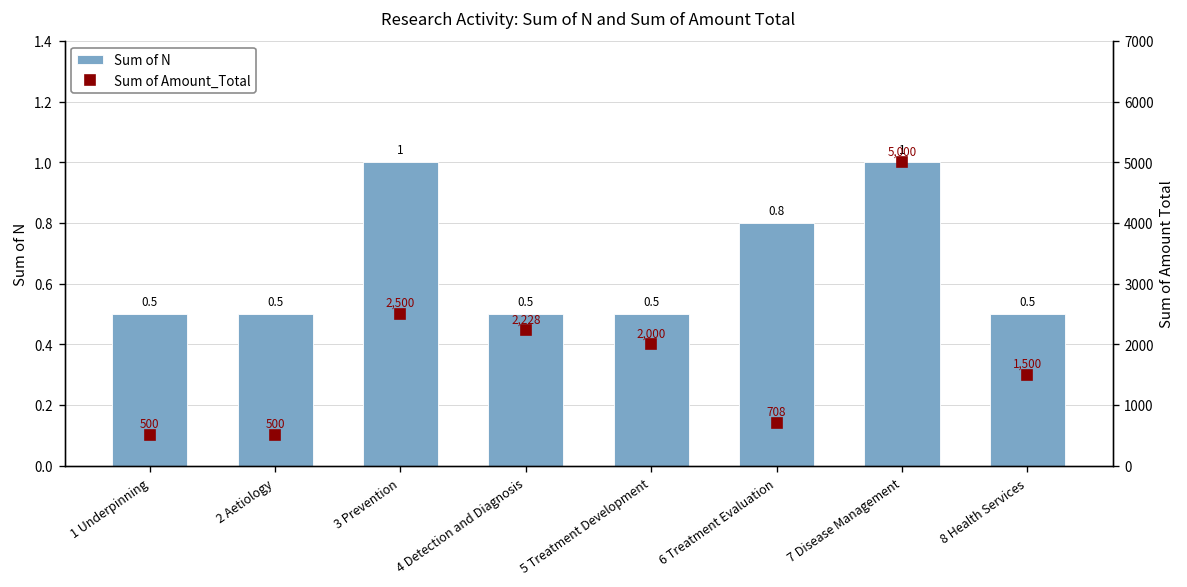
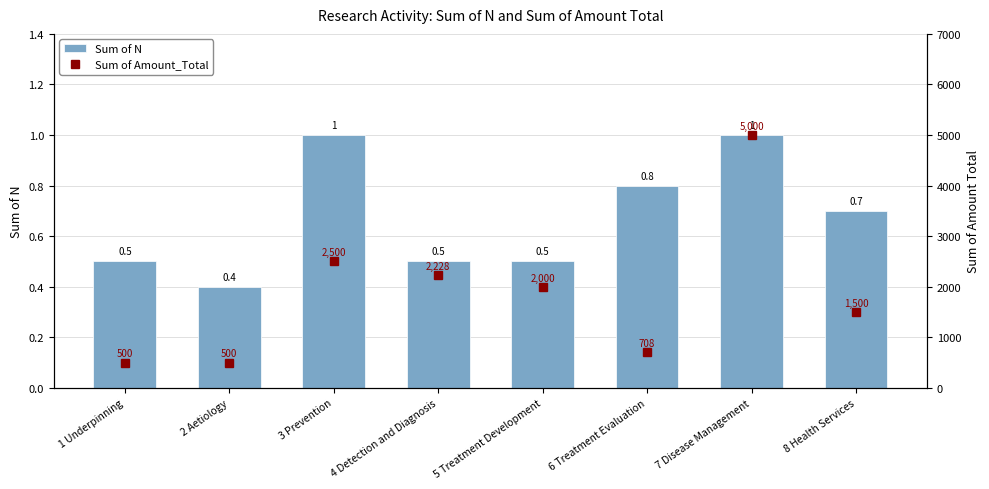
Sum of N, 2 Aetiology: 0.5 -> 0.4
Sum of N, 8 Health Services: 0.5 -> 0.7
